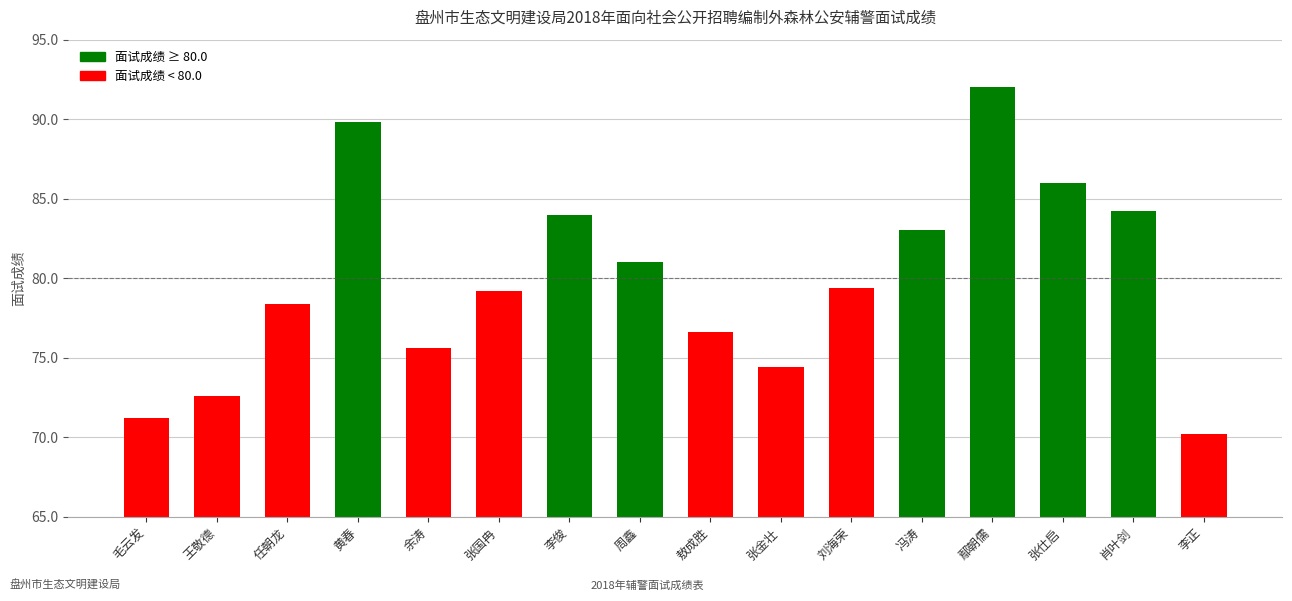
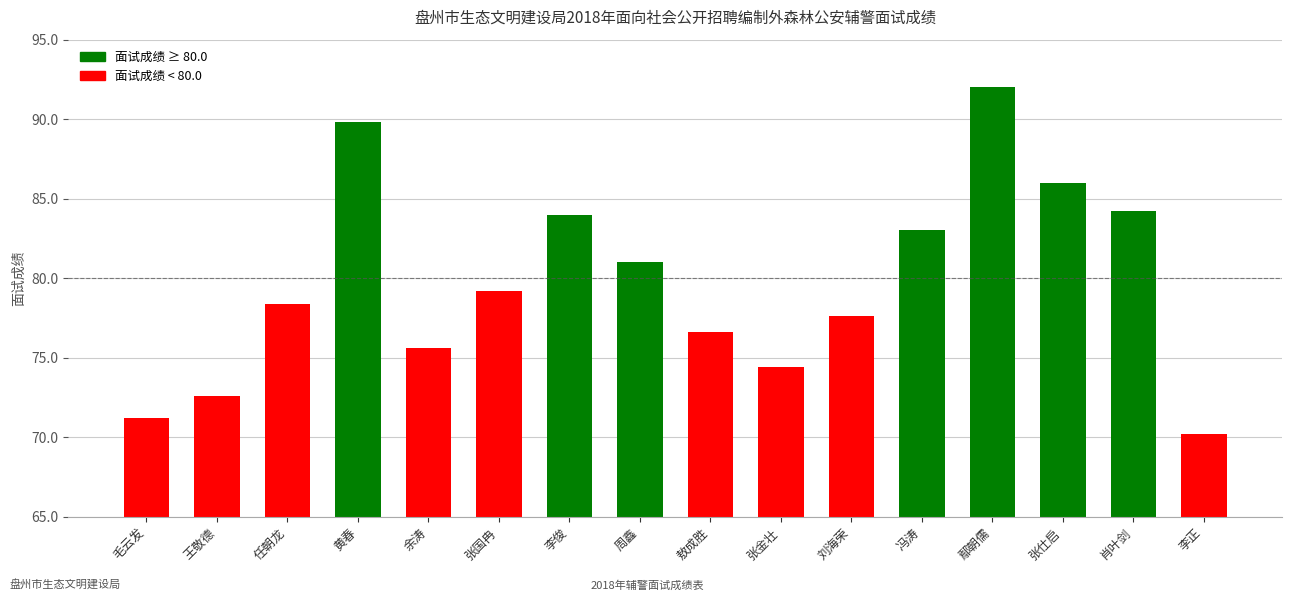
刘海荣: 79.4 -> 77.6
